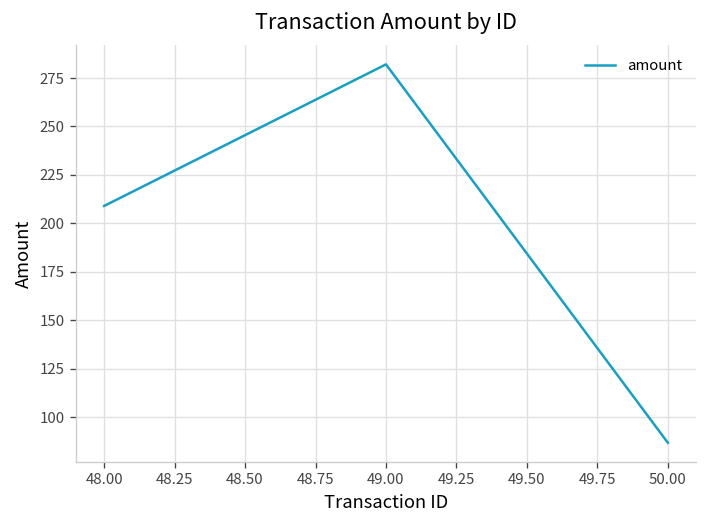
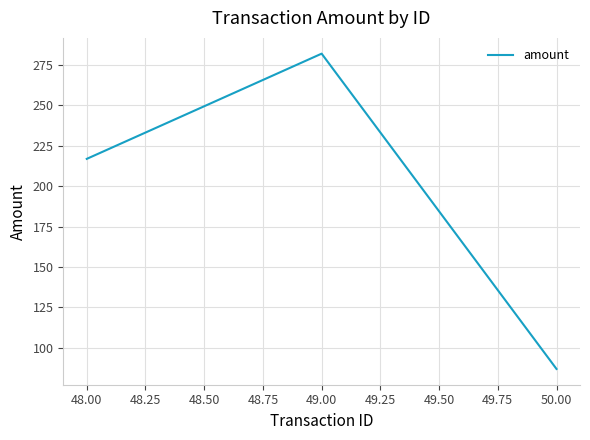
48.00: 209 -> 217
